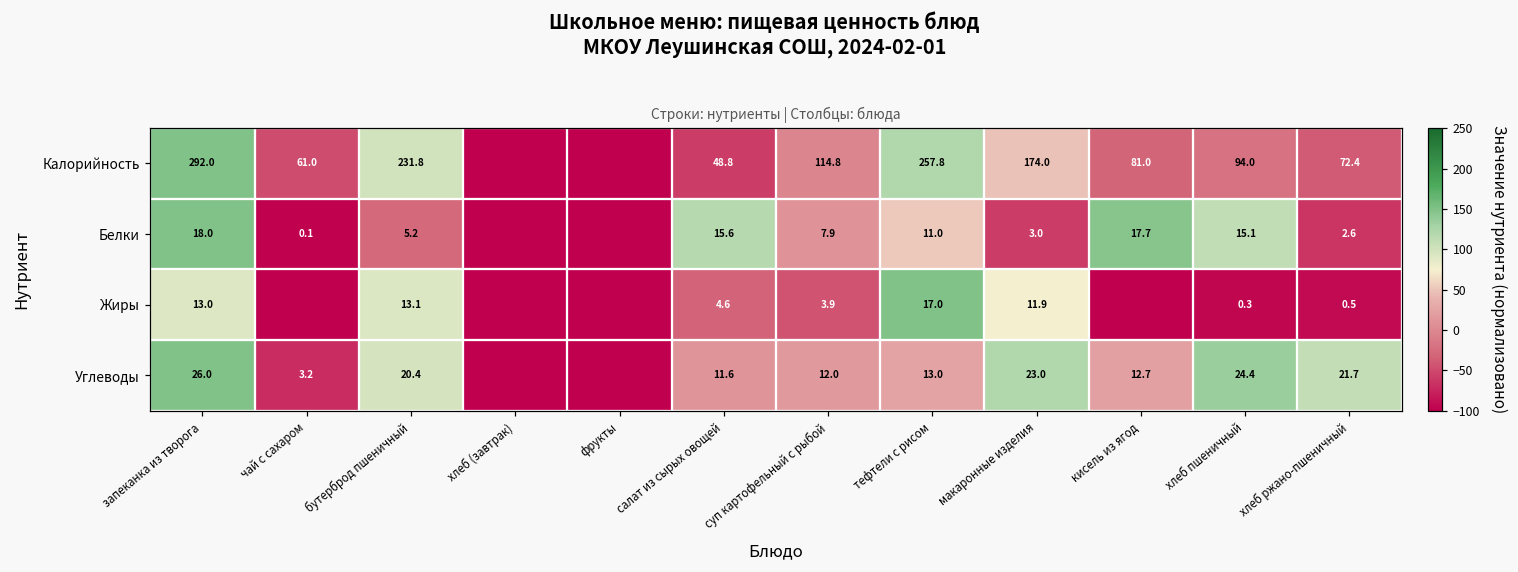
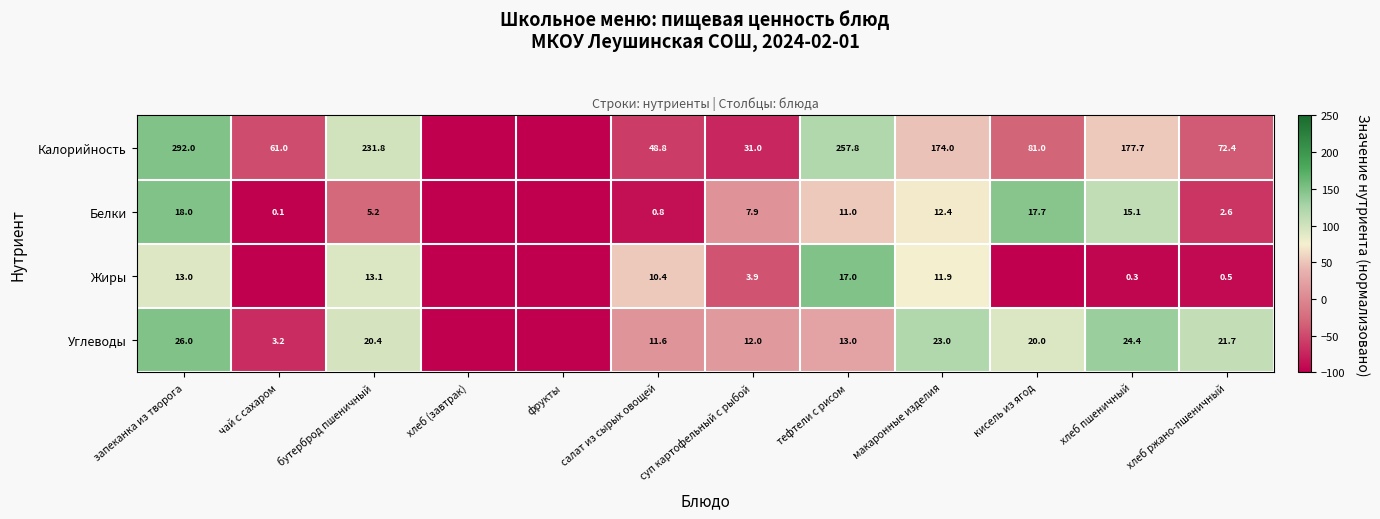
Калорийность, суп картофельный с рыбой: 114.8 -> 31.0
Калорийность, хлеб пшеничный: 94.0 -> 177.7
Белки, салат из сырых овощей: 15.6 -> 0.8
Белки, макаронные изделия: 3.0 -> 12.4
Жиры, салат из сырых овощей: 4.6 -> 10.4
Углеводы, кисель из ягод: 12.7 -> 20.0
